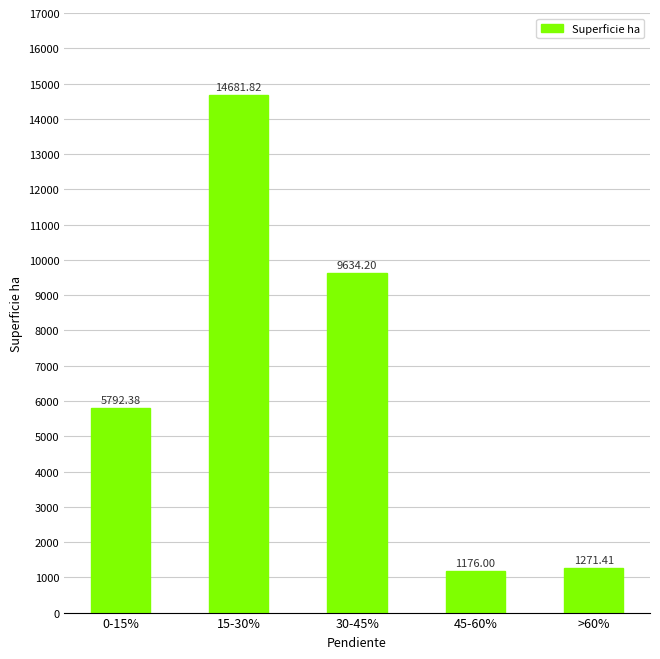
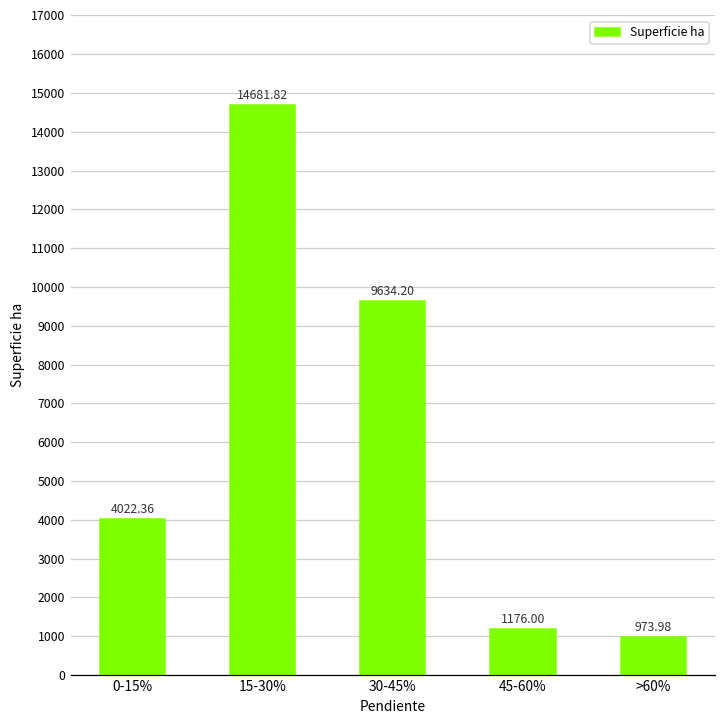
0-15%: 5792.38 -> 4022.36
>60%: 1271.41 -> 973.98
